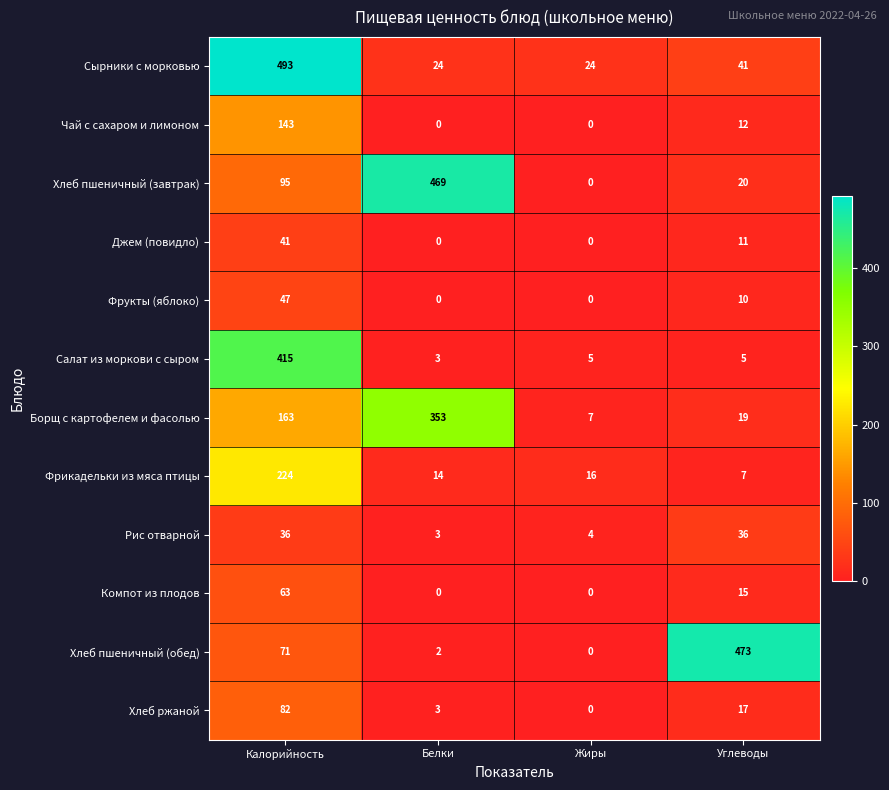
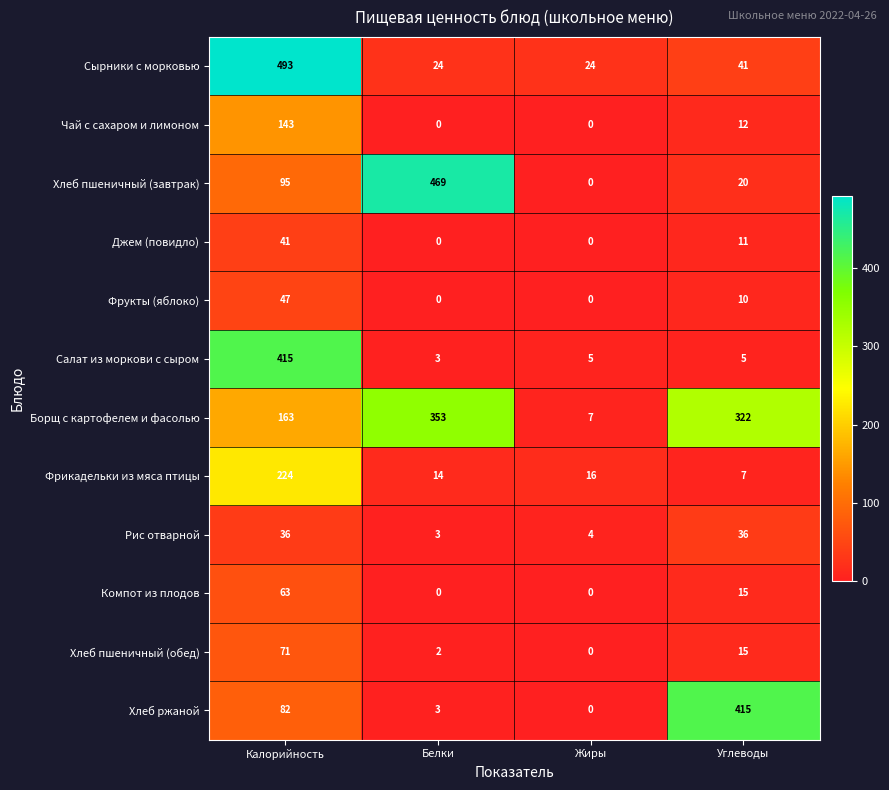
Борщ с картофелем и фасолью, Углеводы: 19 -> 322
Хлеб пшеничный (обед), Углеводы: 473 -> 15
Хлеб ржаной, Углеводы: 17 -> 415
